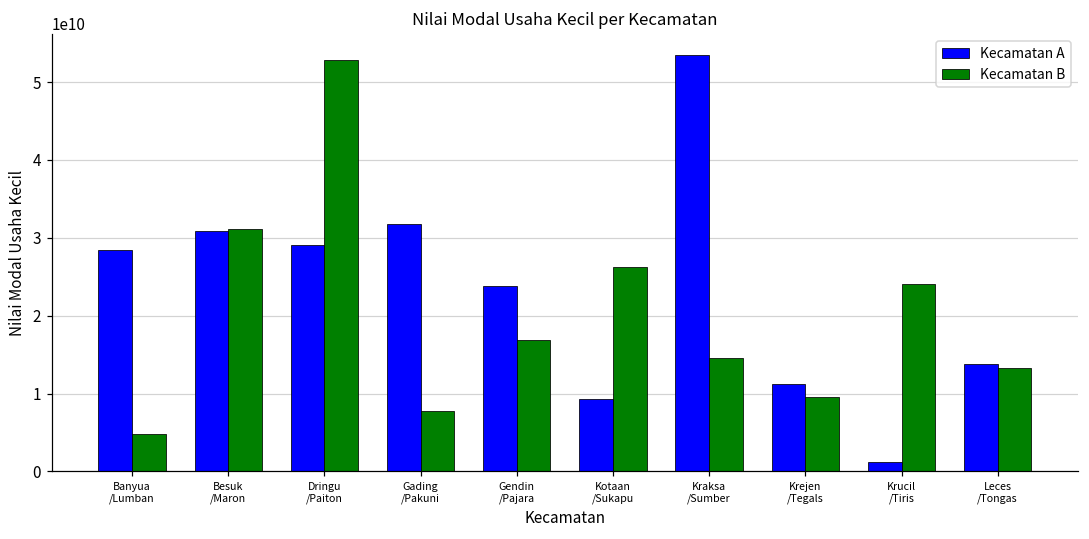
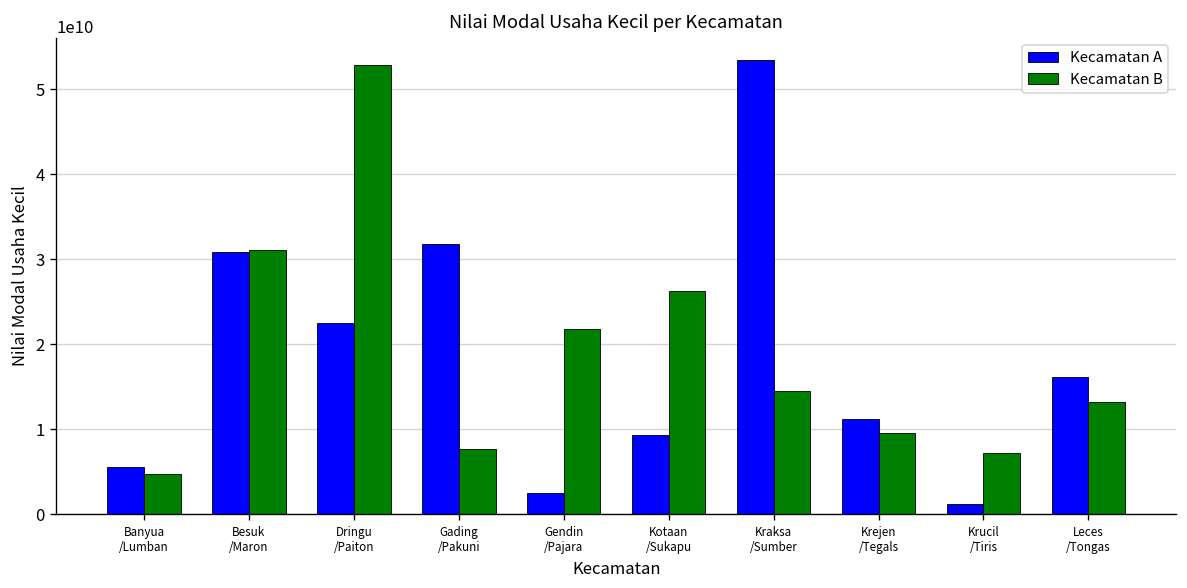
Kecamatan A, Banyua /Lumban: 28000000000 -> 6000000000
Kecamatan A, Dringu /Paiton: 29000000000 -> 23000000000
Kecamatan A, Gendin /Pajara: 24000000000 -> 3000000000
Kecamatan B, Gendin /Pajara: 17000000000 -> 22000000000
Kecamatan B, Krucil /Tiris: 24000000000 -> 7000000000
Kecamatan A, Leces /Tongas: 14000000000 -> 16000000000
